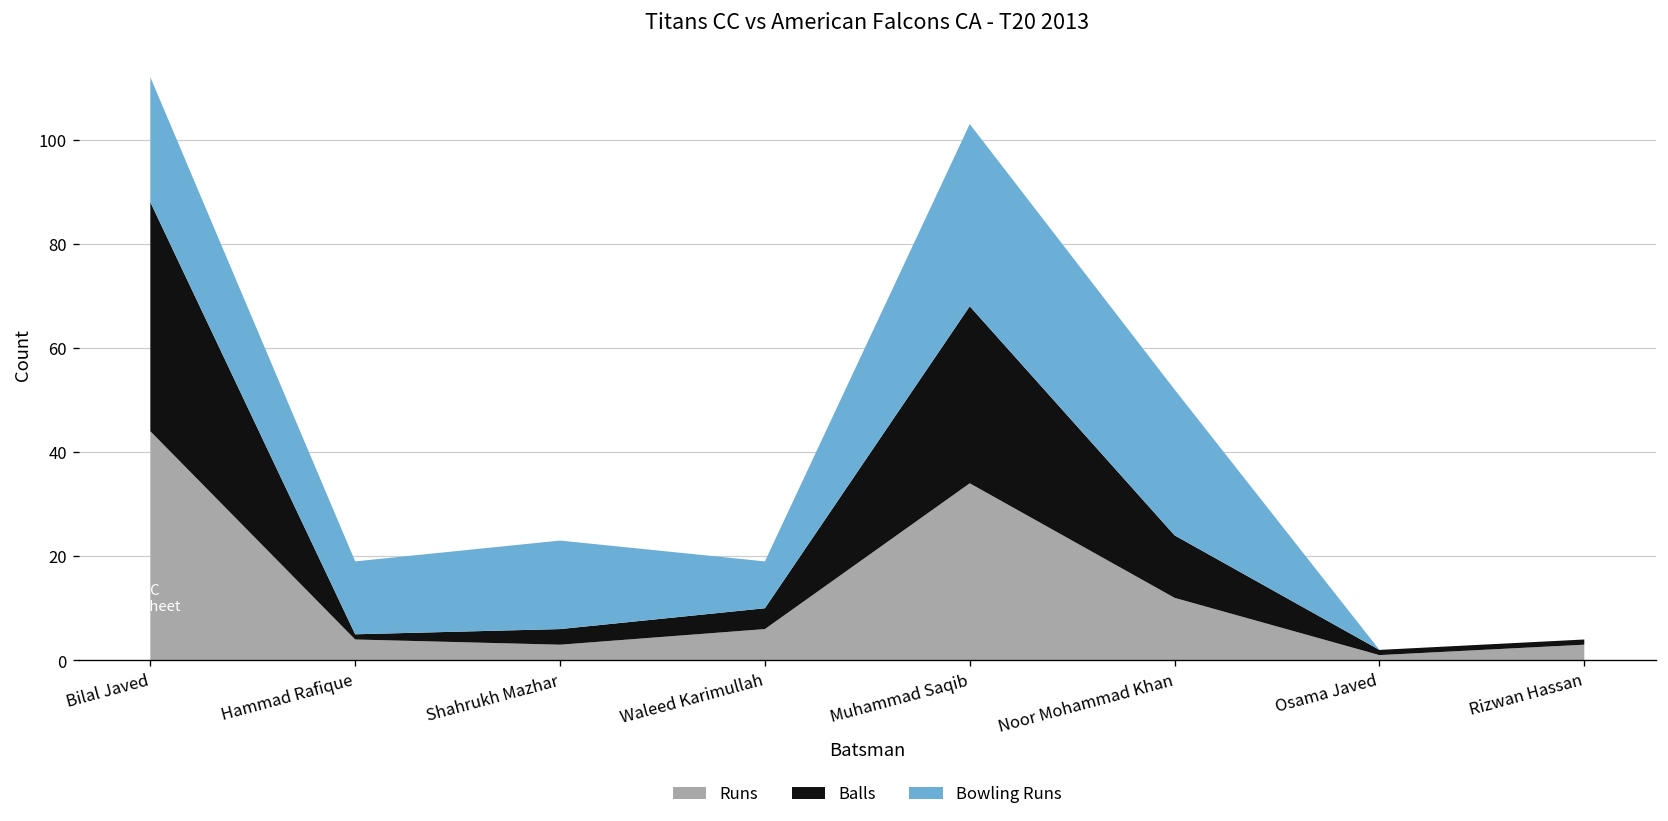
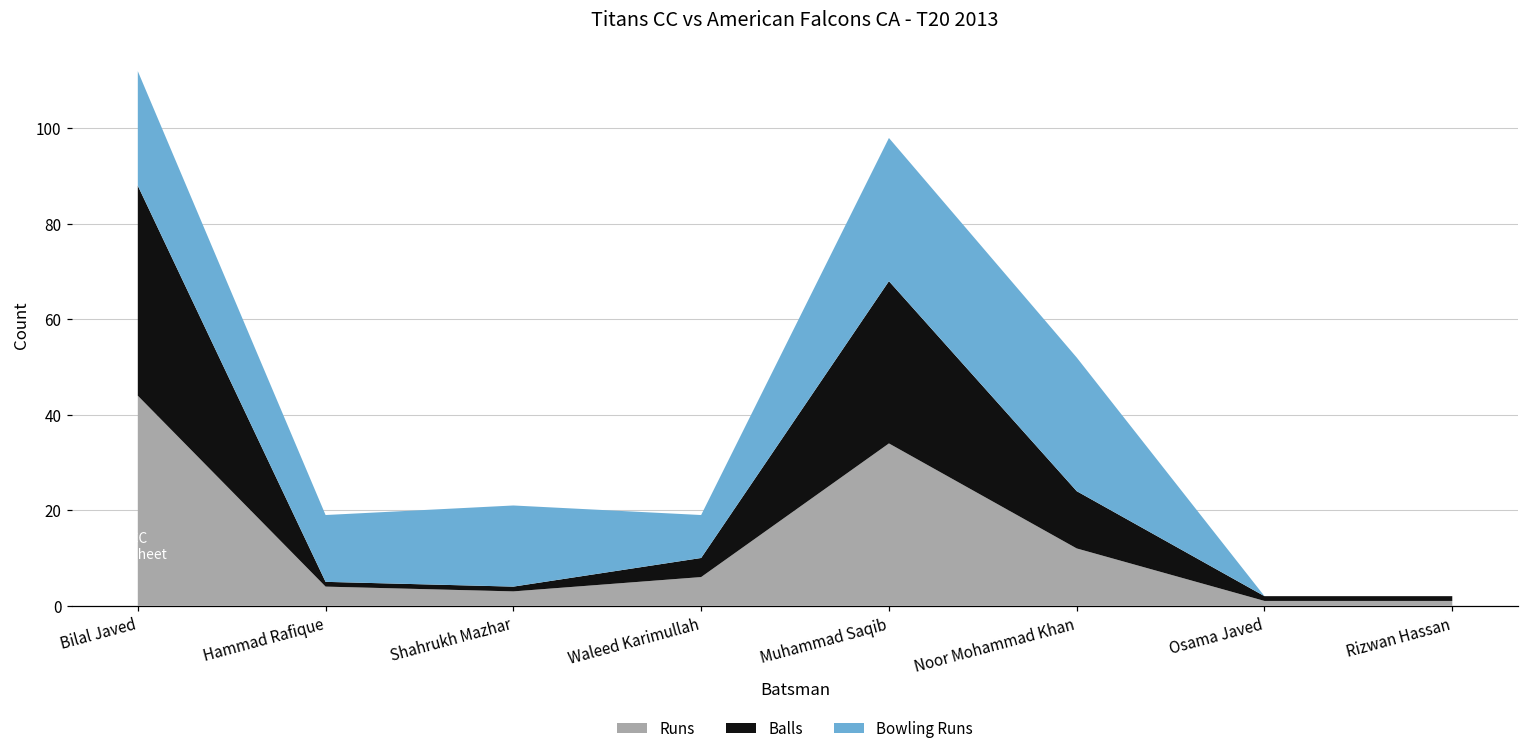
Balls, Shahrukh Mazhar: 3 -> 1
Bowling Runs, Muhammad Saqib: 35 -> 30
Runs, Rizwan Hassan: 3 -> 1
